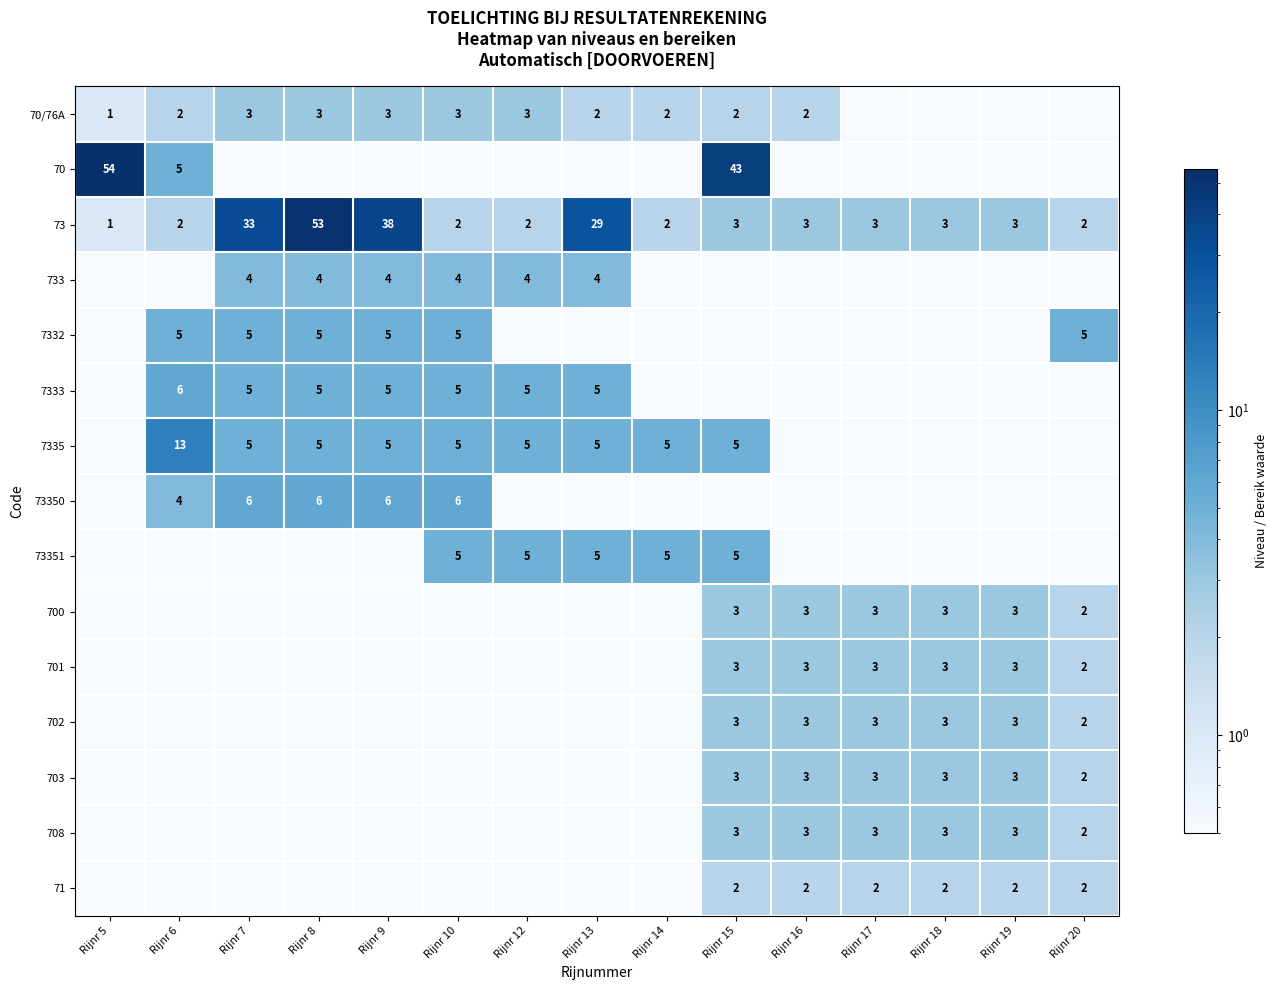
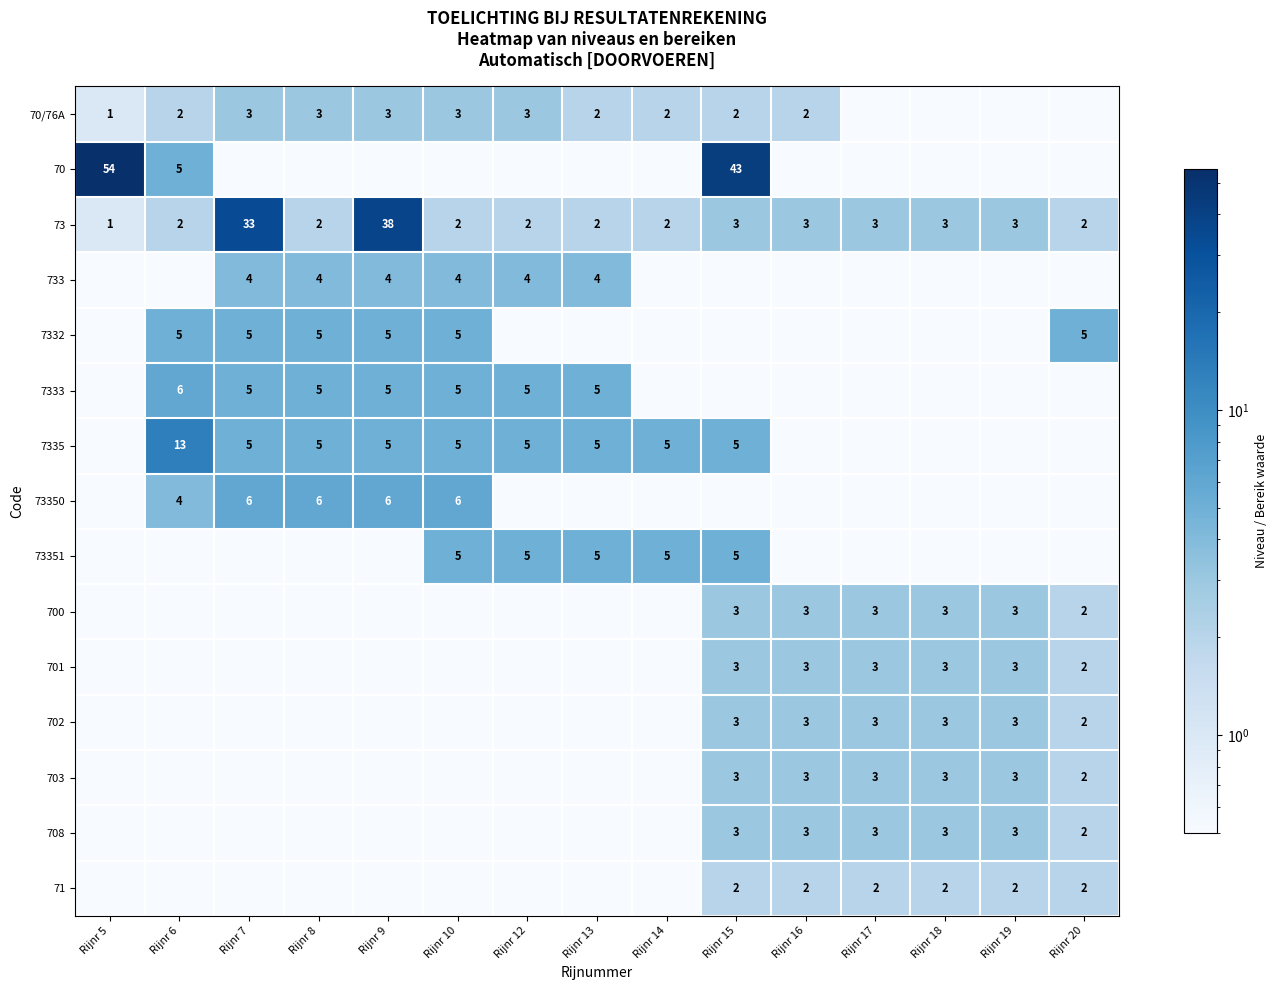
73, Rijnr 8: 53 -> 2
73, Rijnr 13: 29 -> 2
